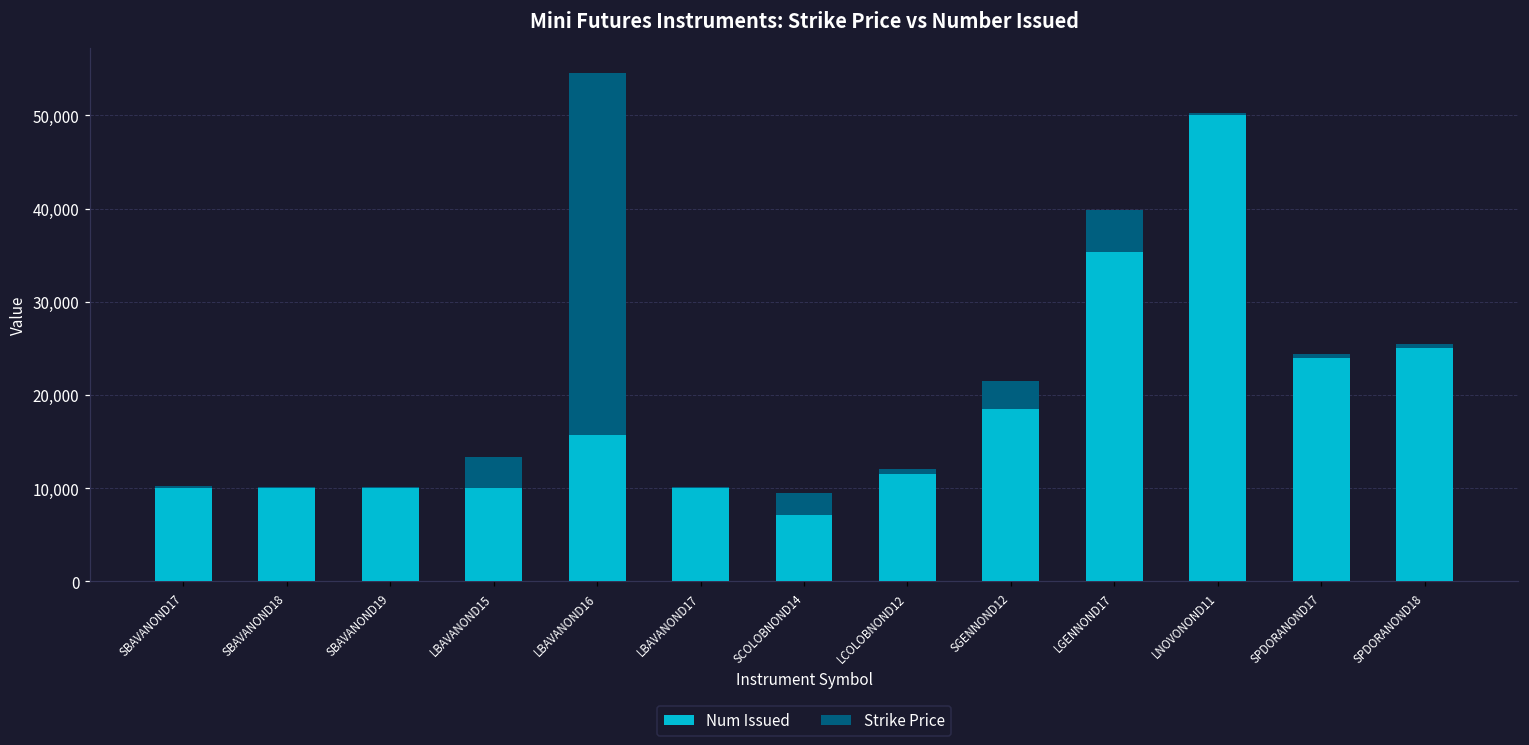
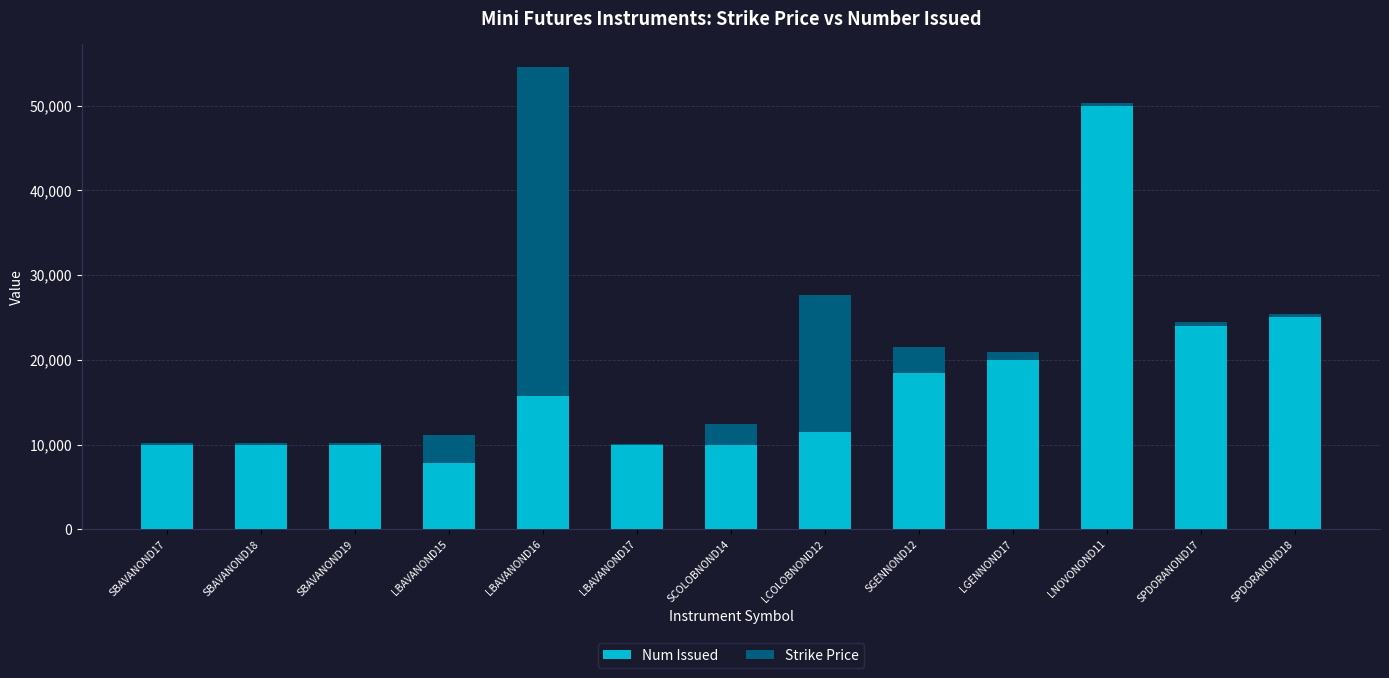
Num Issued, LBAVANOND15: 10,000 -> 8,000
Num Issued, SCOLOBNOND14: 7,000 -> 10,000
Strike Price, LCOLOBNOND12: 1,000 -> 16,000
Num Issued, LGENNOND17: 35,000 -> 20,000
Strike Price, LGENNOND17: 4,000 -> 1,000
